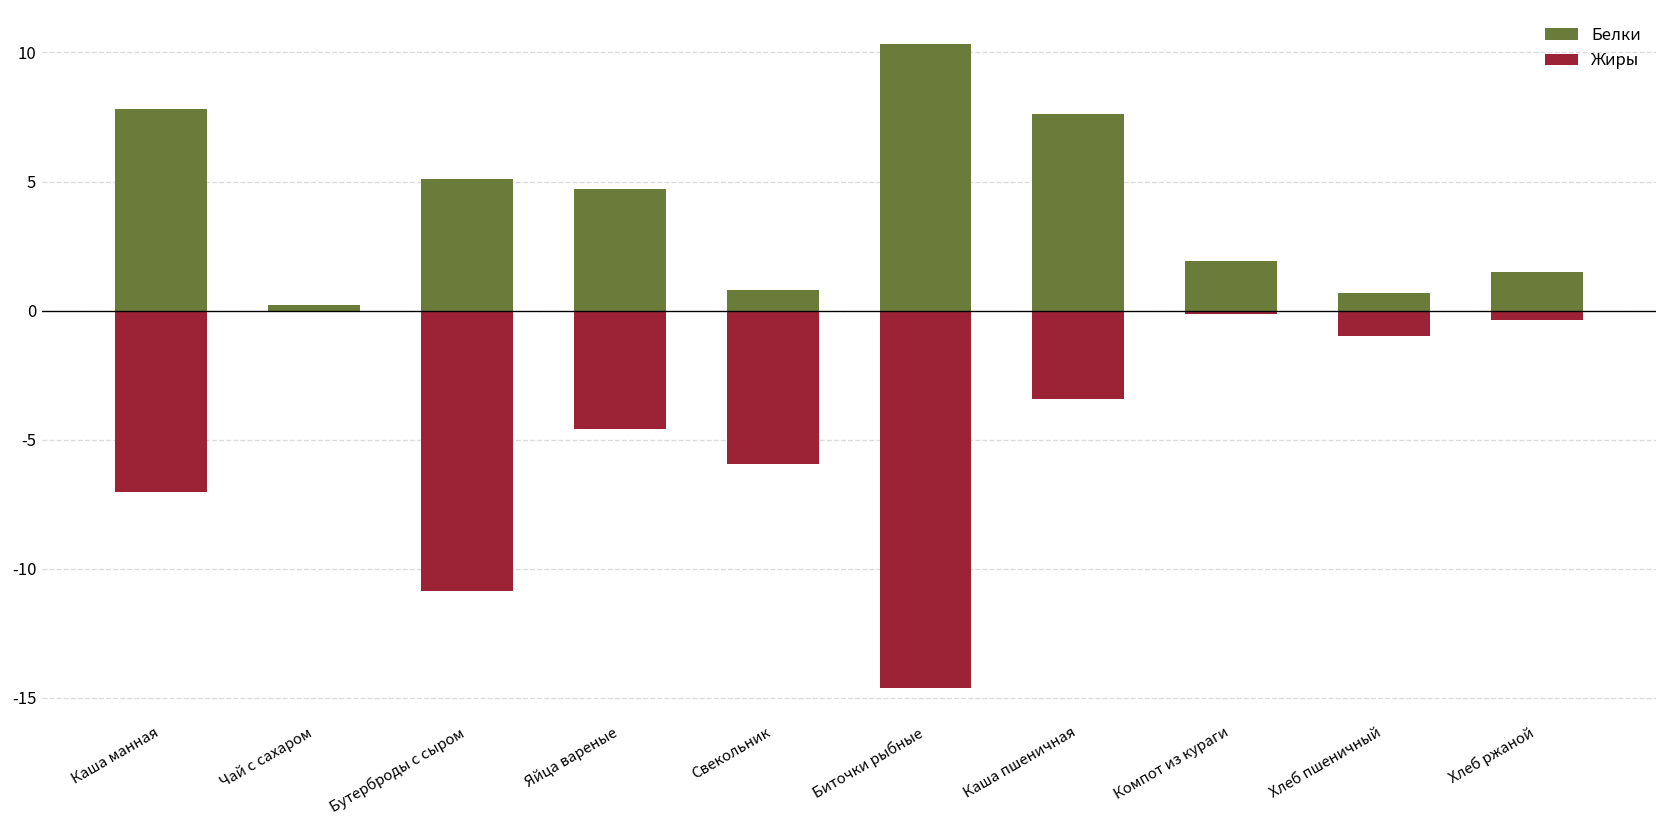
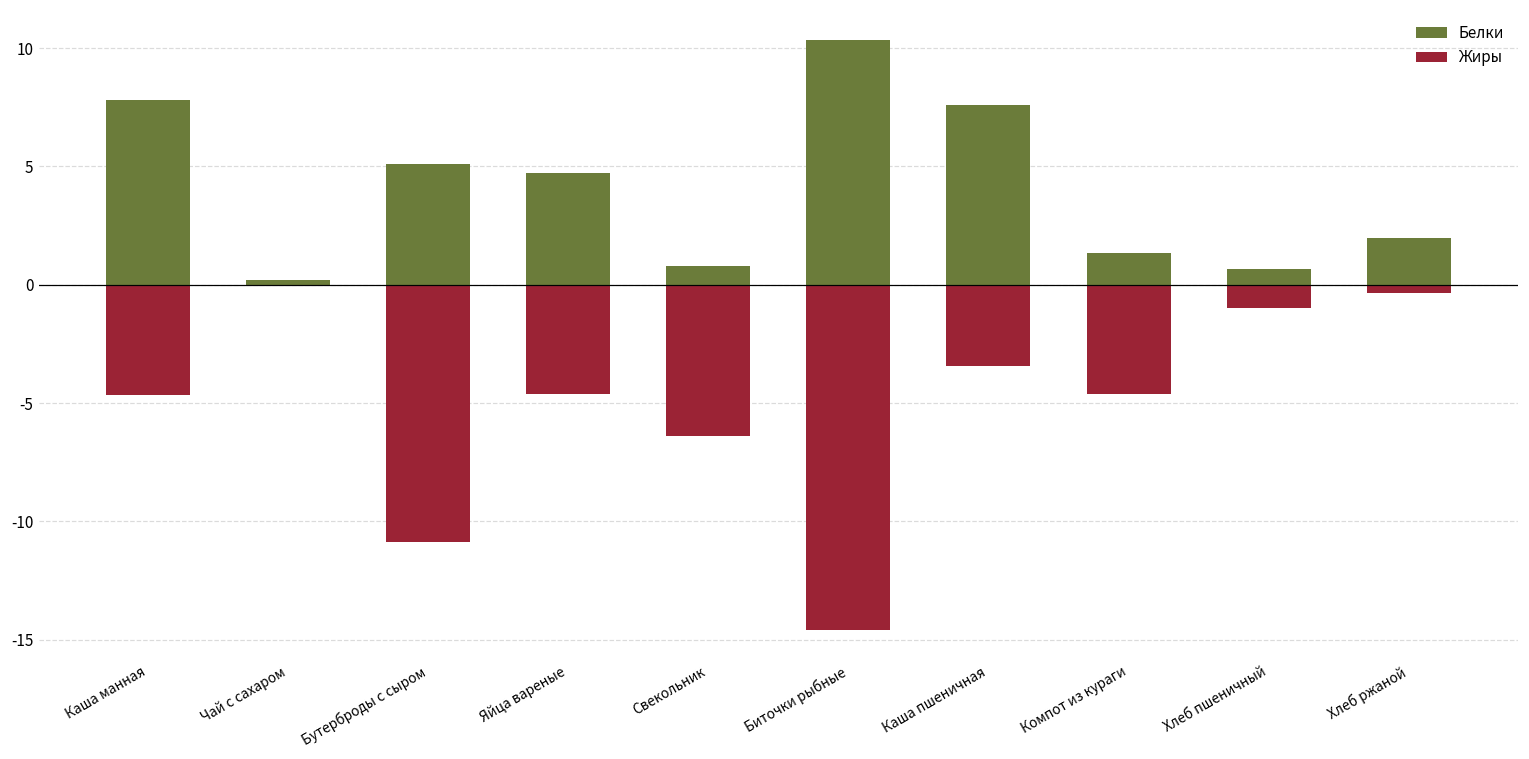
Жиры, Каша манная: -7.0 -> -4.7
Жиры, Свекольник: -5.9 -> -6.4
Белки, Компот из кураги: 1.9 -> 1.3
Жиры, Компот из кураги: -0.1 -> -4.6
Белки, Хлеб ржаной: 1.5 -> 2.0
